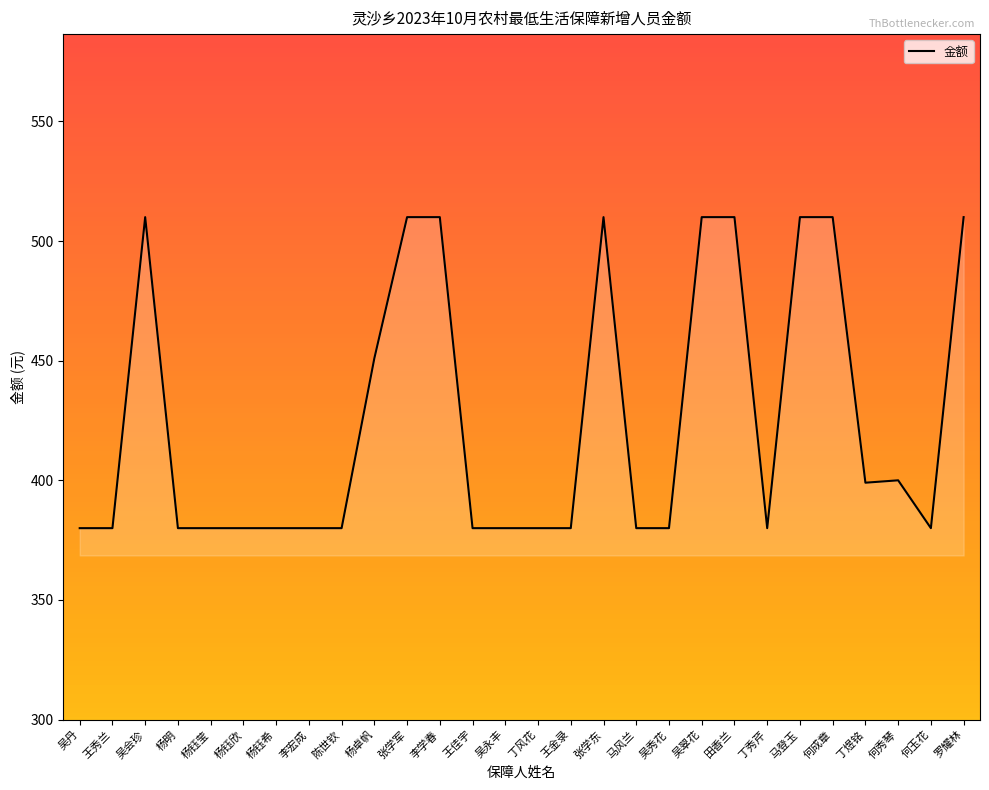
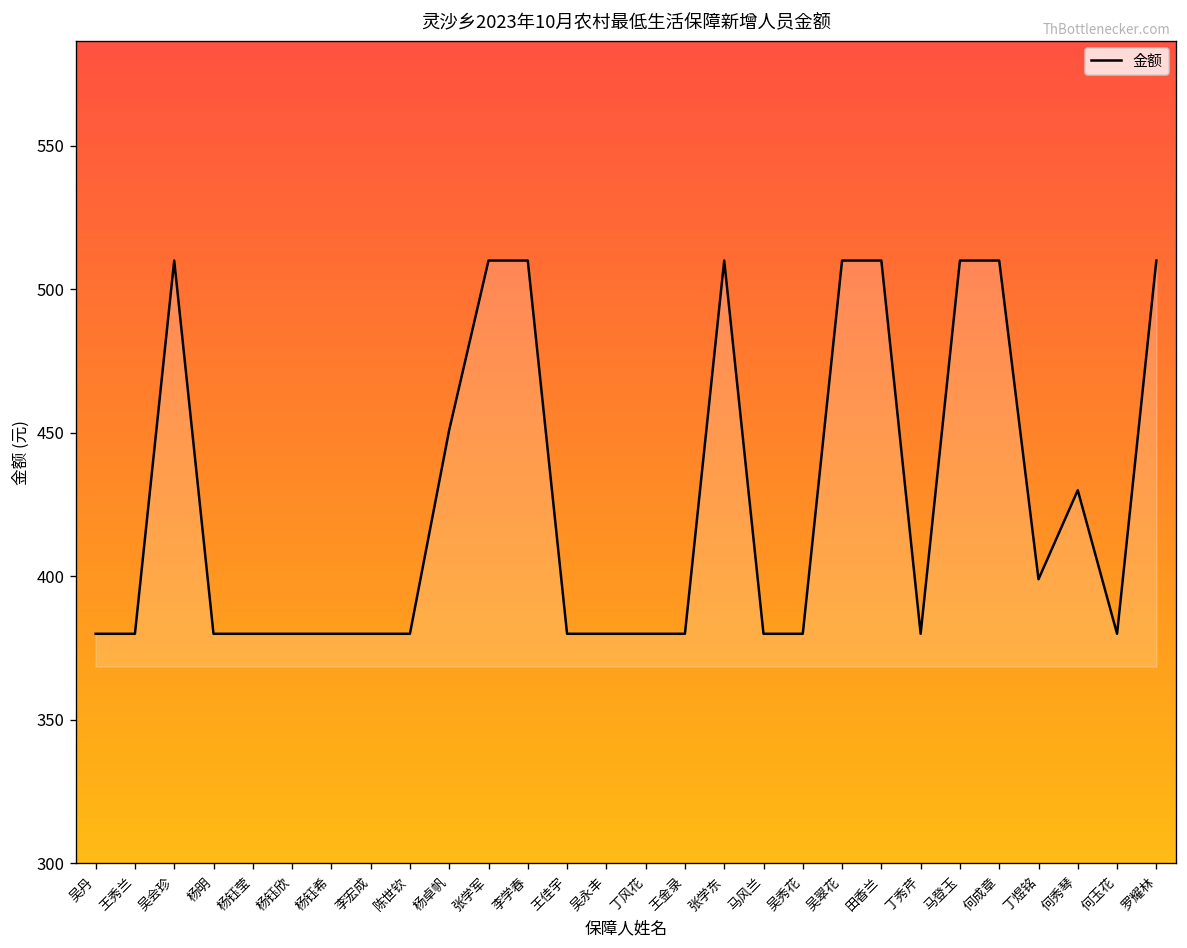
何秀琴: 400 -> 430
